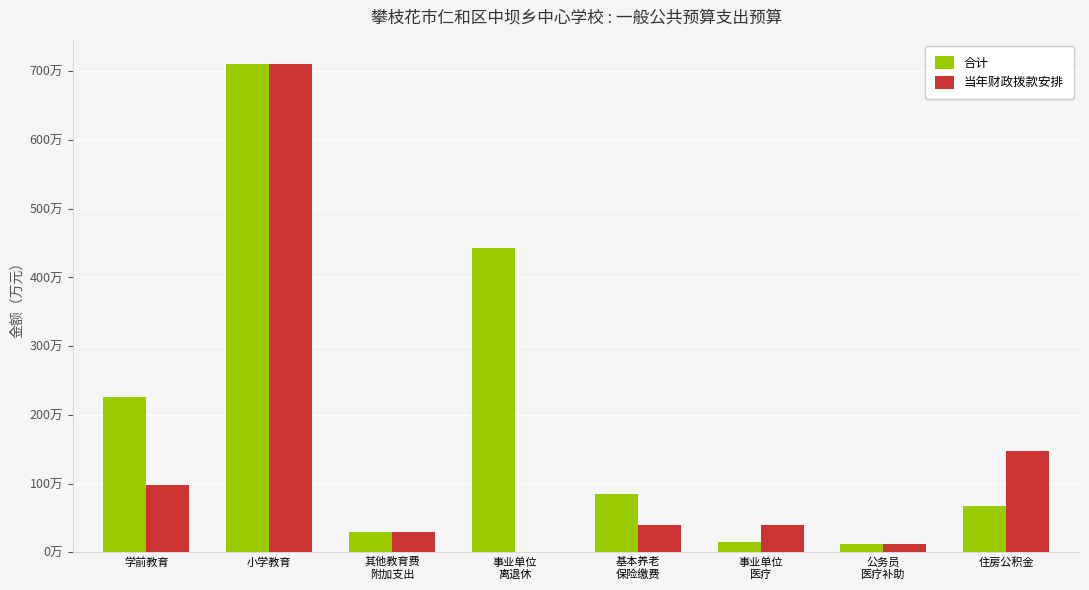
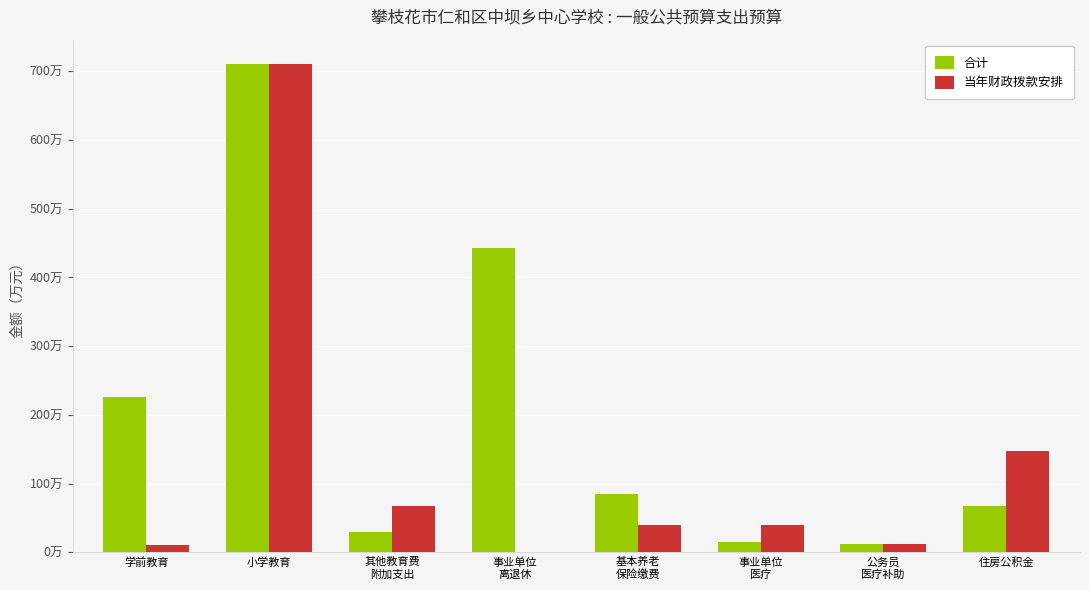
当年财政拨款安排, 学前教育: 100万 -> 10万
当年财政拨款安排, 其他教育费 附加支出: 30万 -> 70万
